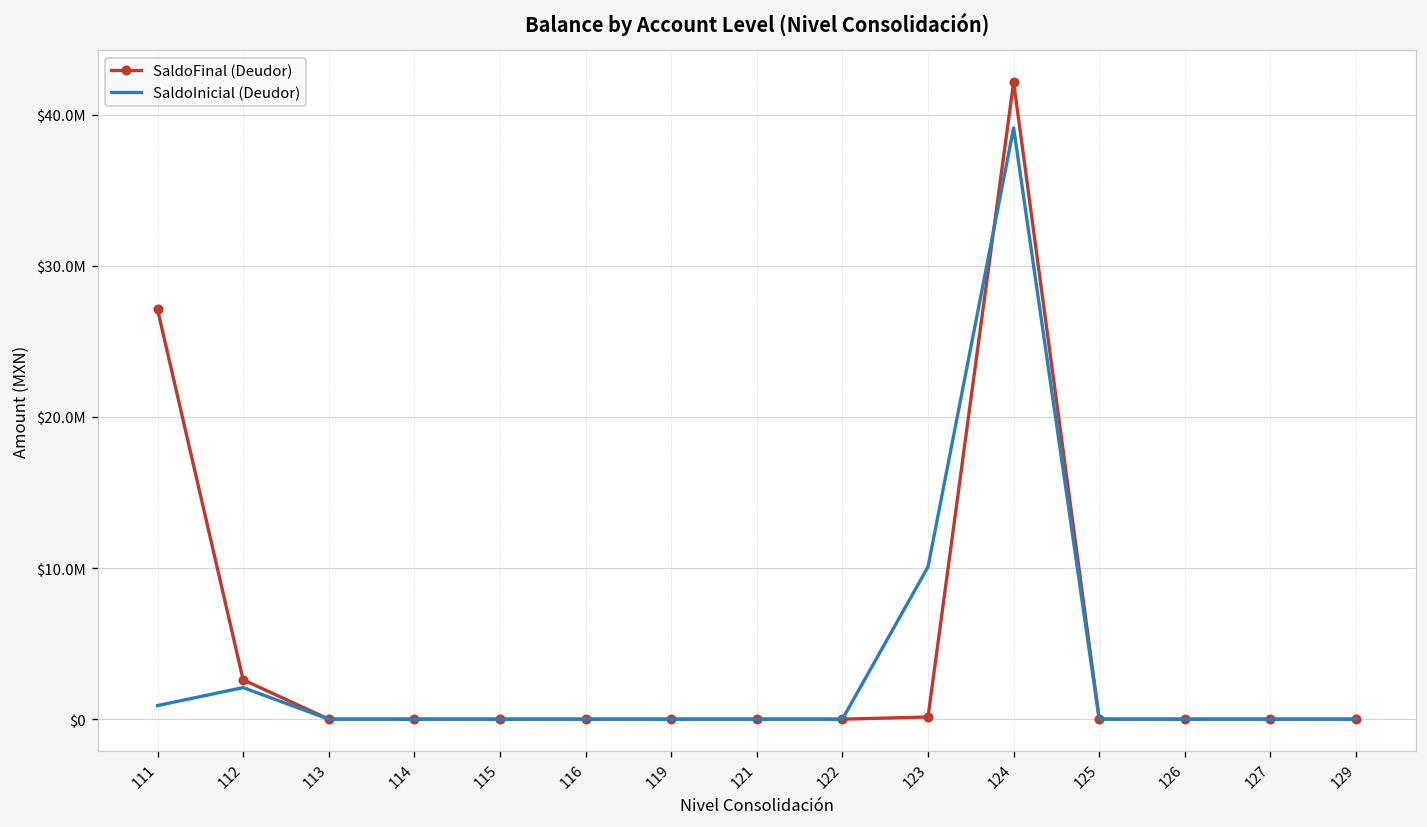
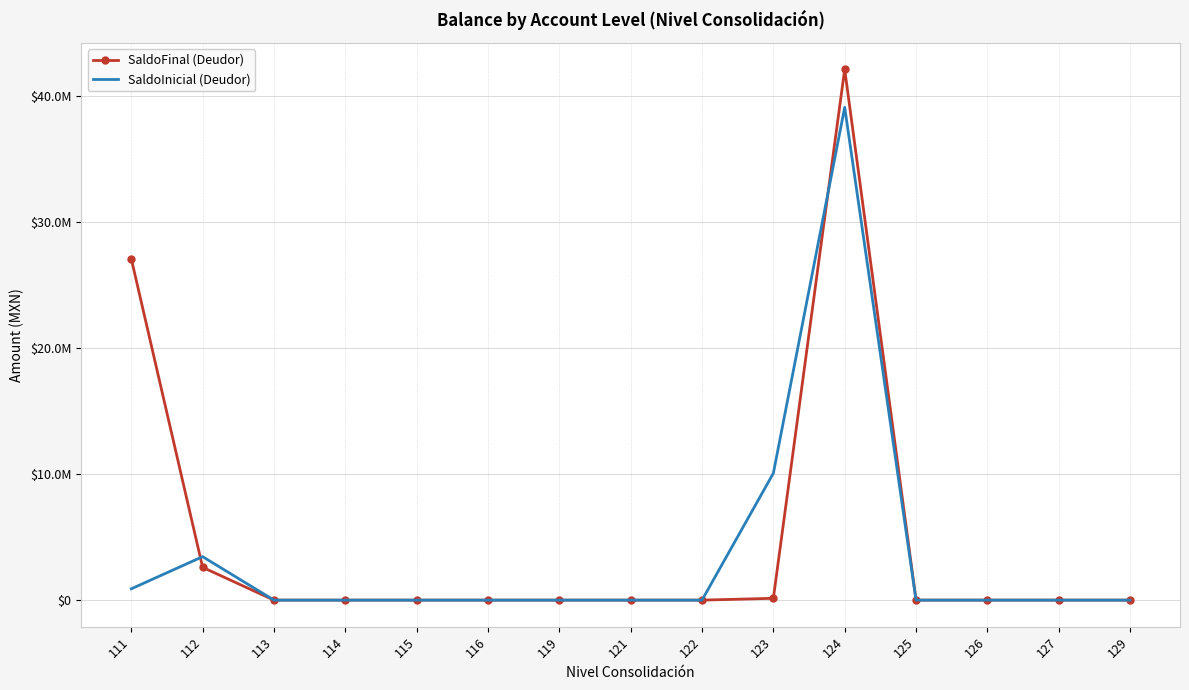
SaldoInicial (Deudor), 112: $2100000 -> $3500000
